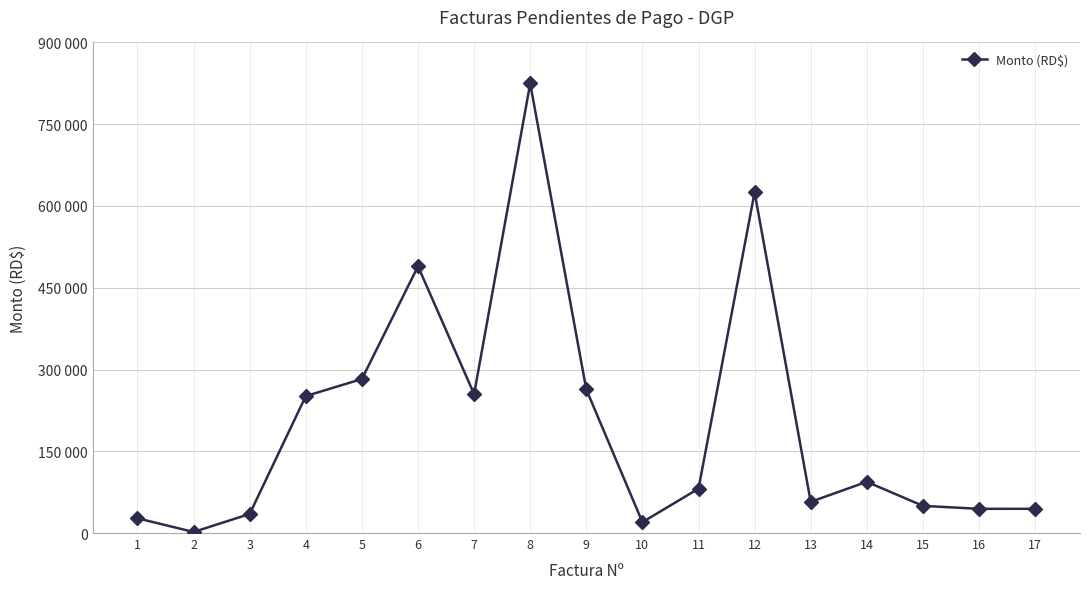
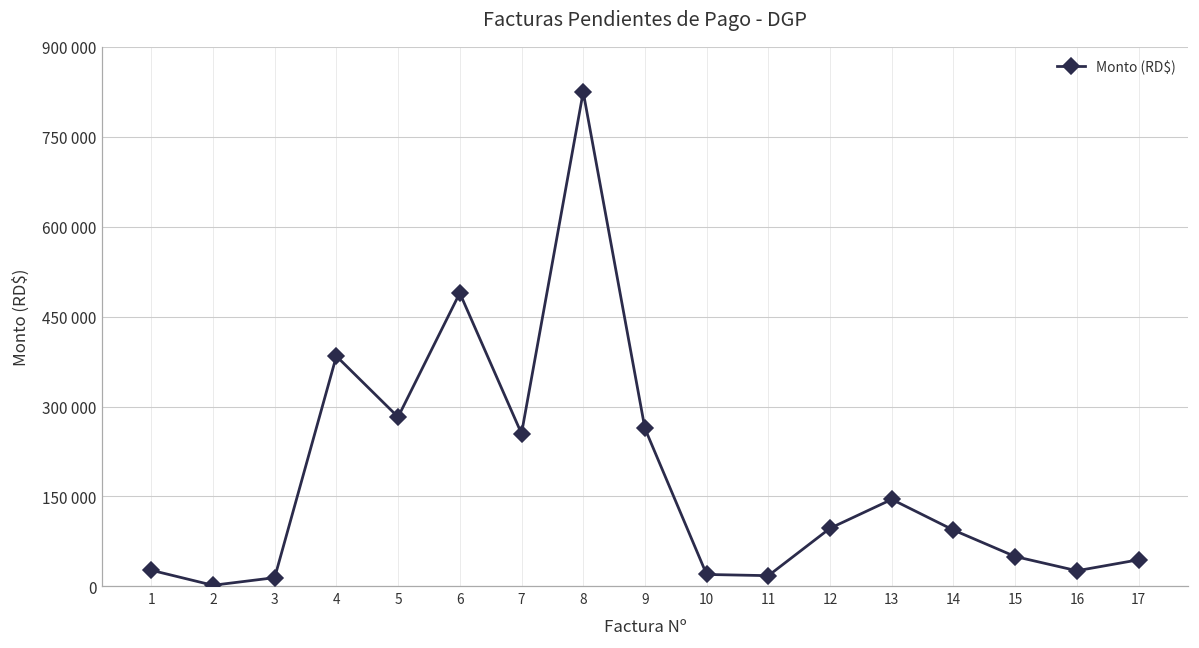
3: 40000 -> 10000
4: 250000 -> 380000
11: 80000 -> 20000
12: 620000 -> 100000
13: 60000 -> 150000
16: 40000 -> 30000
